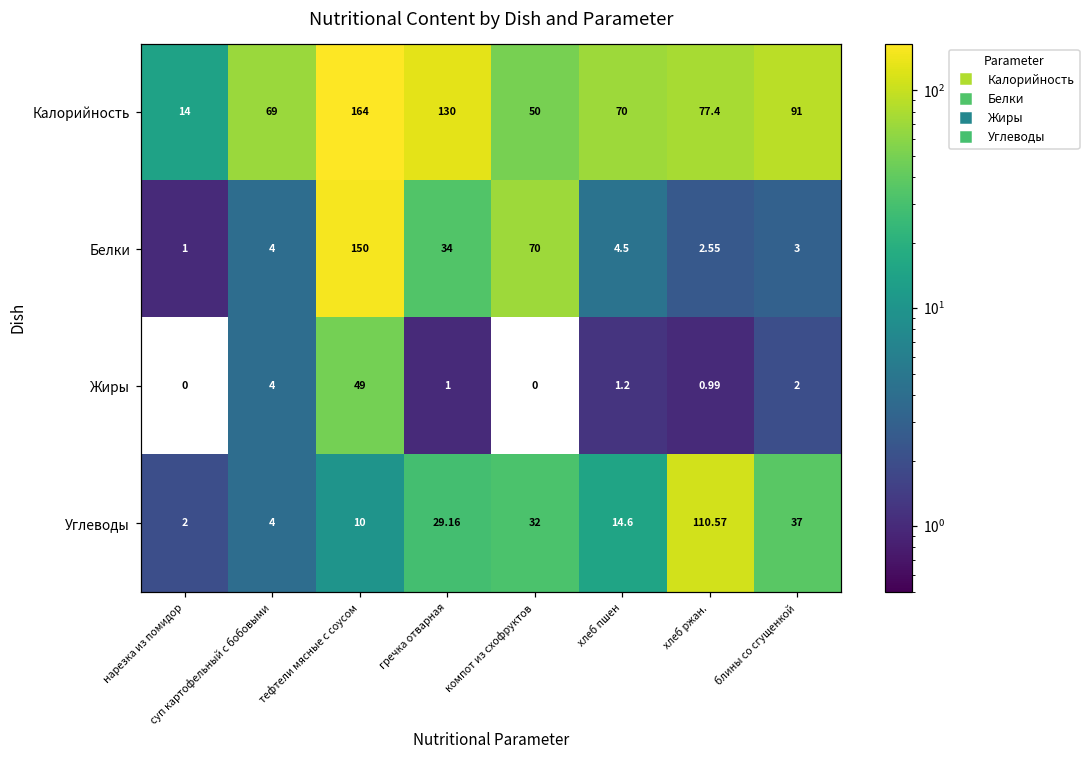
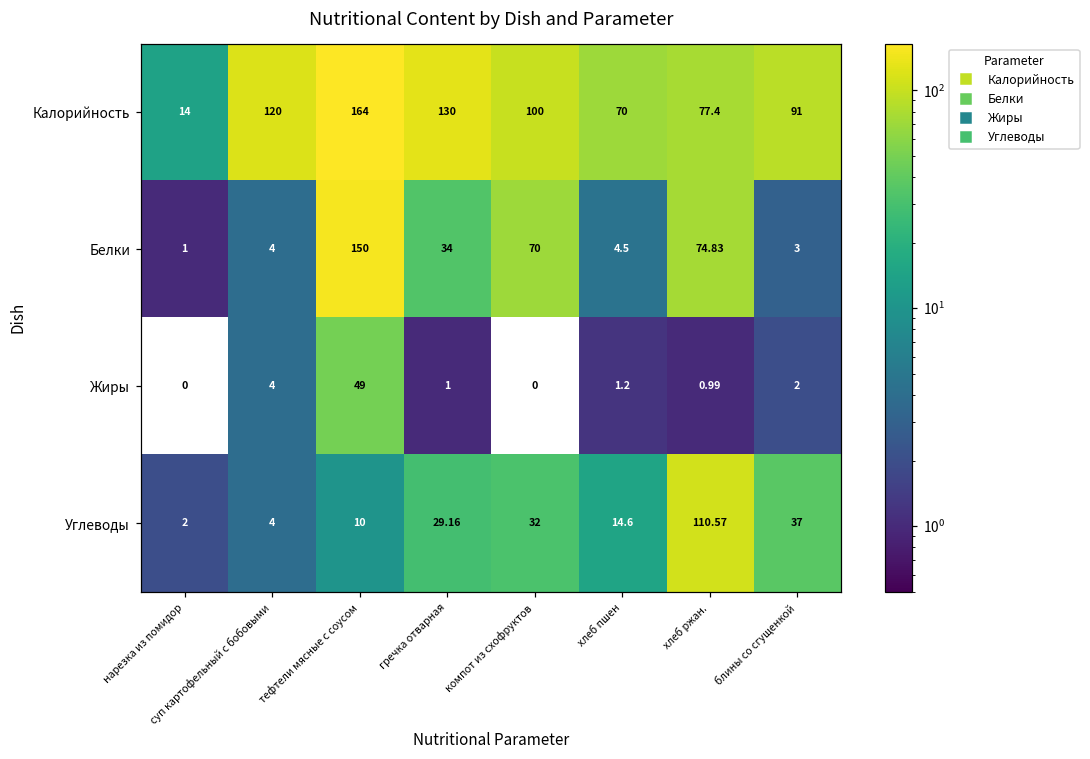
Калорийность, суп картофельный с бобовыми: 69 -> 120
Калорийность, компот из схофруктов: 50 -> 100
Белки, хлеб ржан.: 2.55 -> 74.83
